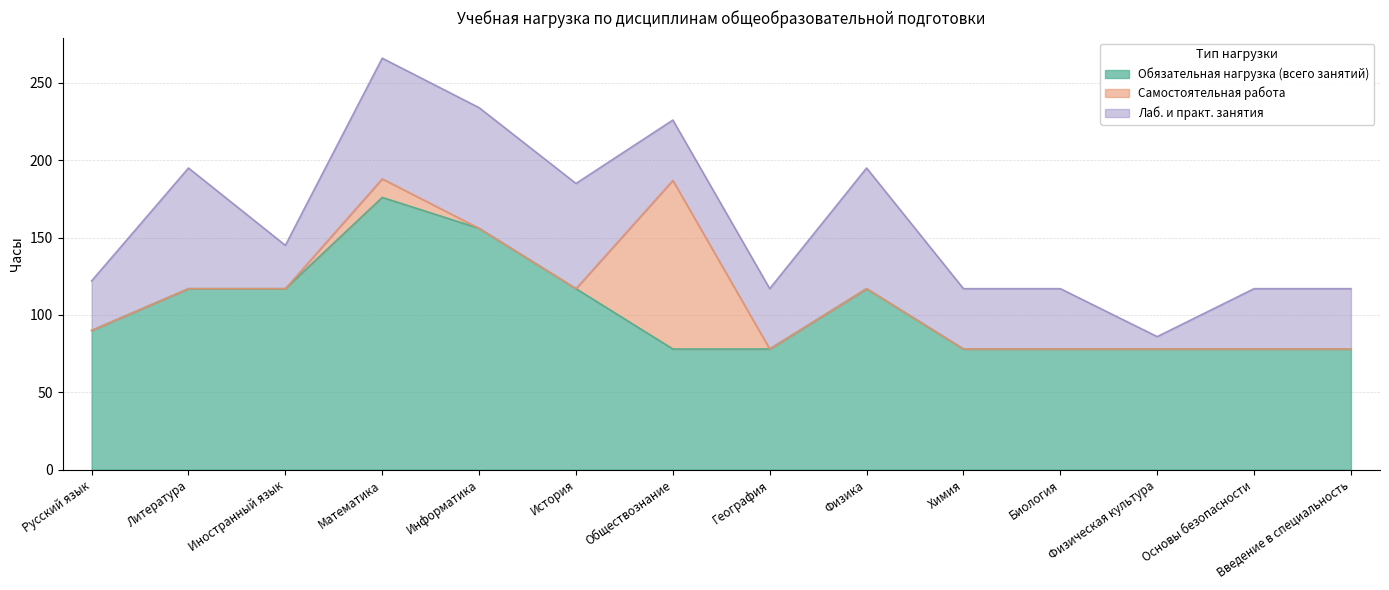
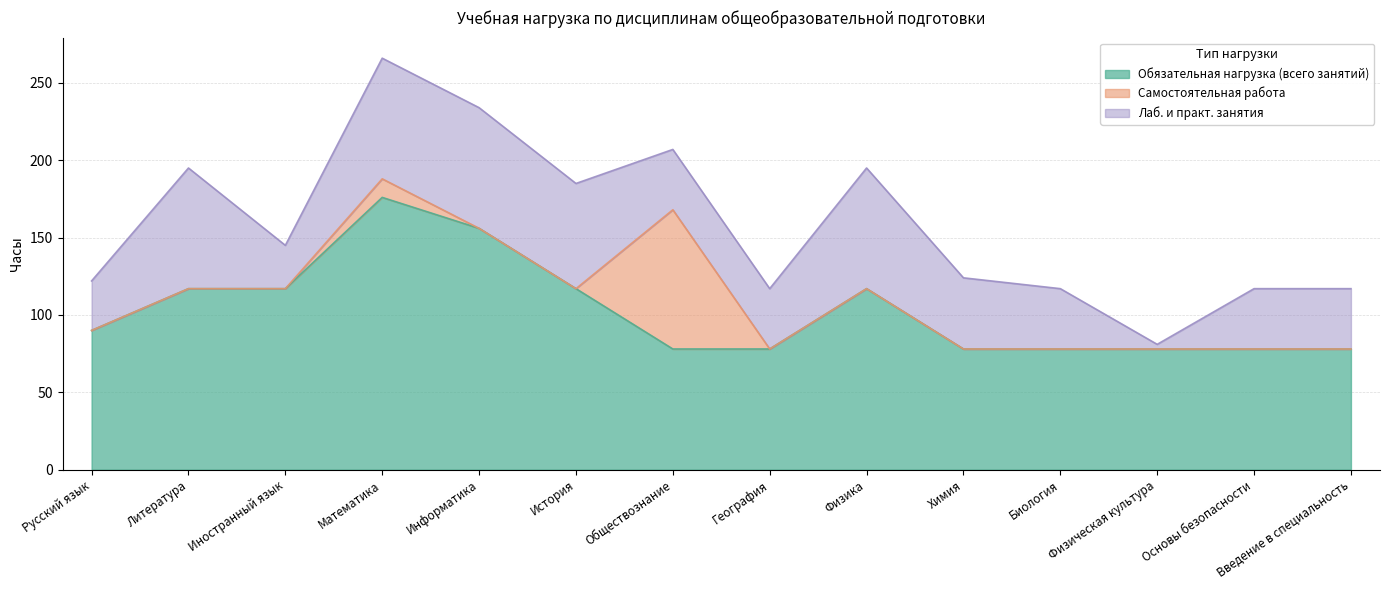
Самостоятельная работа, Обществознание: 109 -> 90
Лаб. и практ. занятия, Химия: 39 -> 46
Лаб. и практ. занятия, Физическая культура: 8 -> 3
